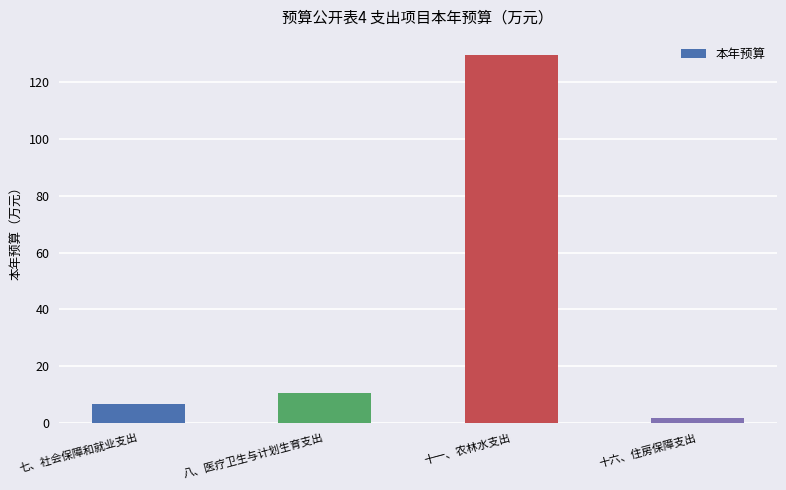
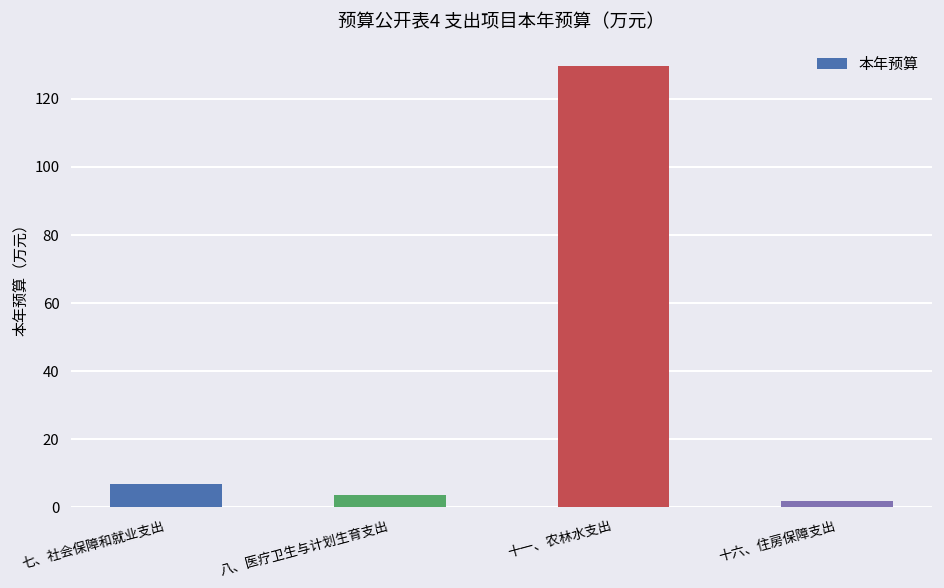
八、医疗卫生与计划生育支出: 10 -> 4
